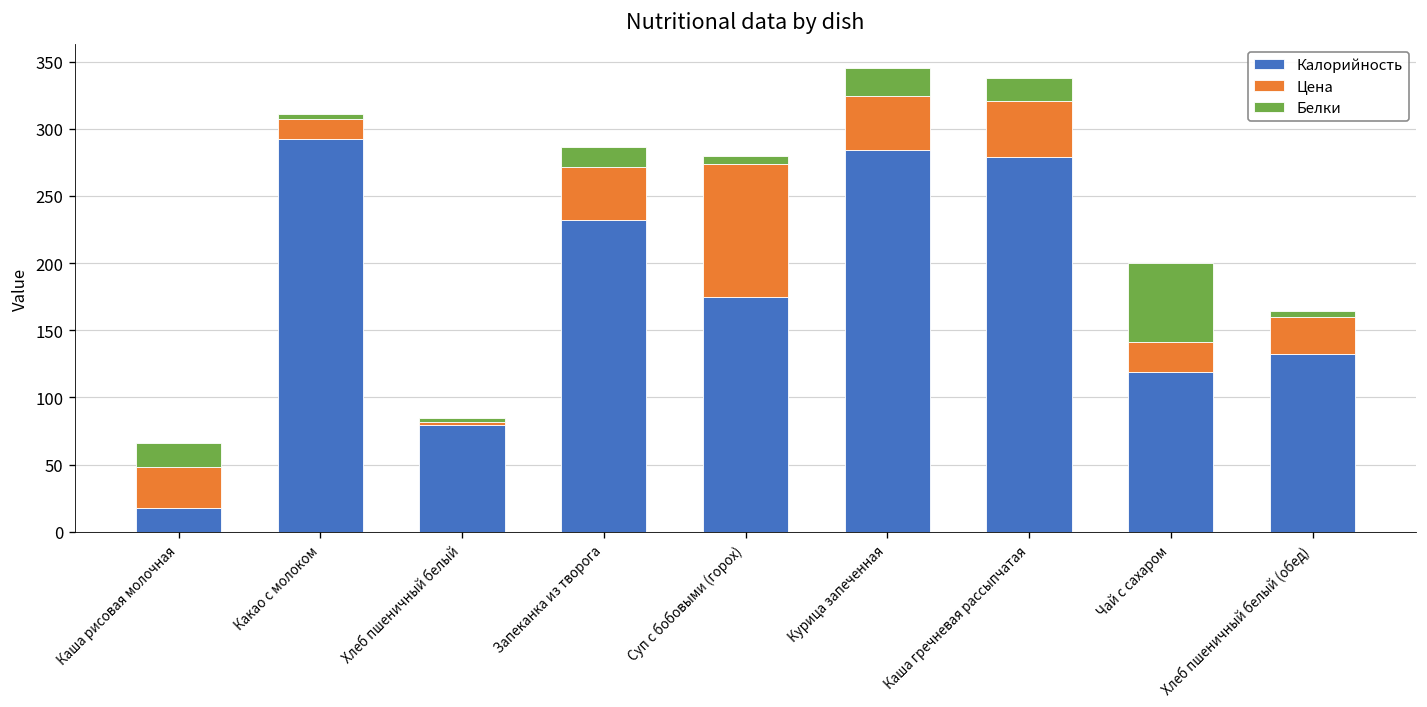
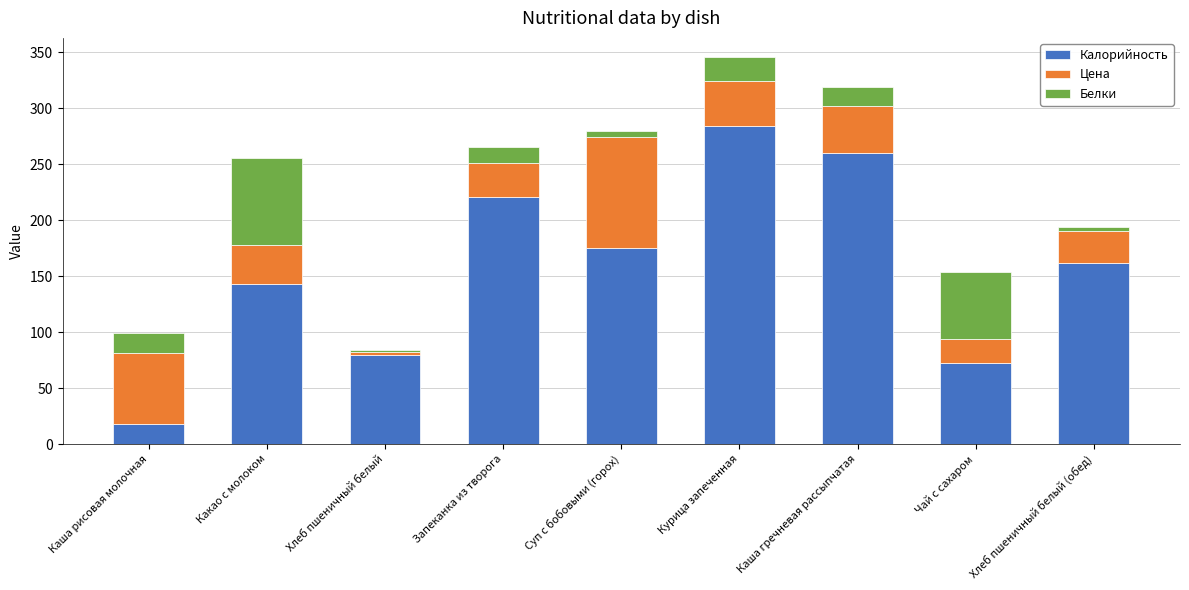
Цена, Каша рисовая молочная: 30 -> 63
Калорийность, Какао с молоком: 292 -> 143
Цена, Какао с молоком: 15 -> 35
Белки, Какао с молоком: 4 -> 77
Калорийность, Запеканка из творога: 232 -> 221
Цена, Запеканка из творога: 40 -> 30
Калорийность, Каша гречневая рассыпчатая: 279 -> 260
Калорийность, Чай с сахаром: 119 -> 72
Калорийность, Хлеб пшеничный белый (обед): 133 -> 162
